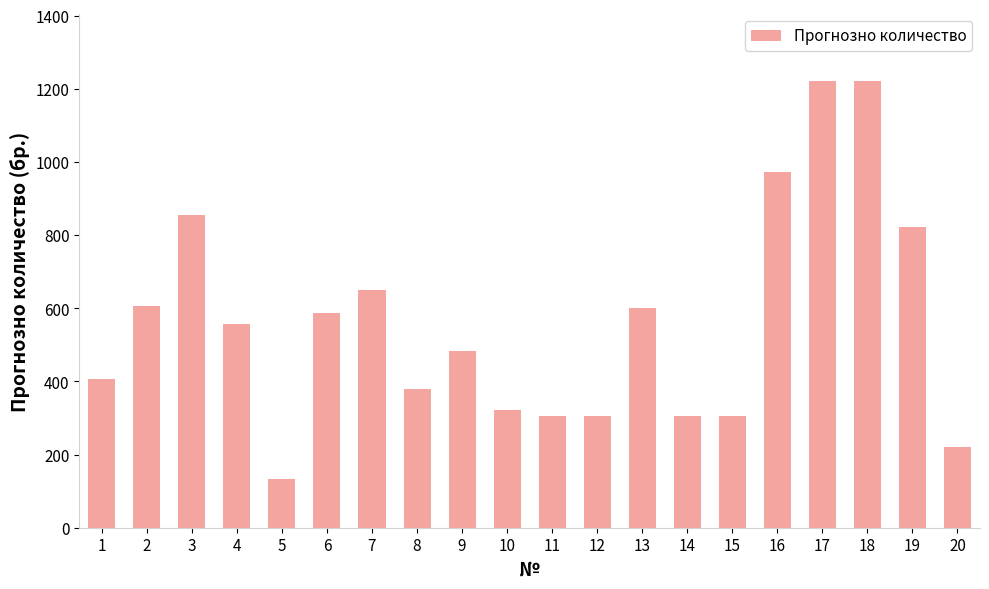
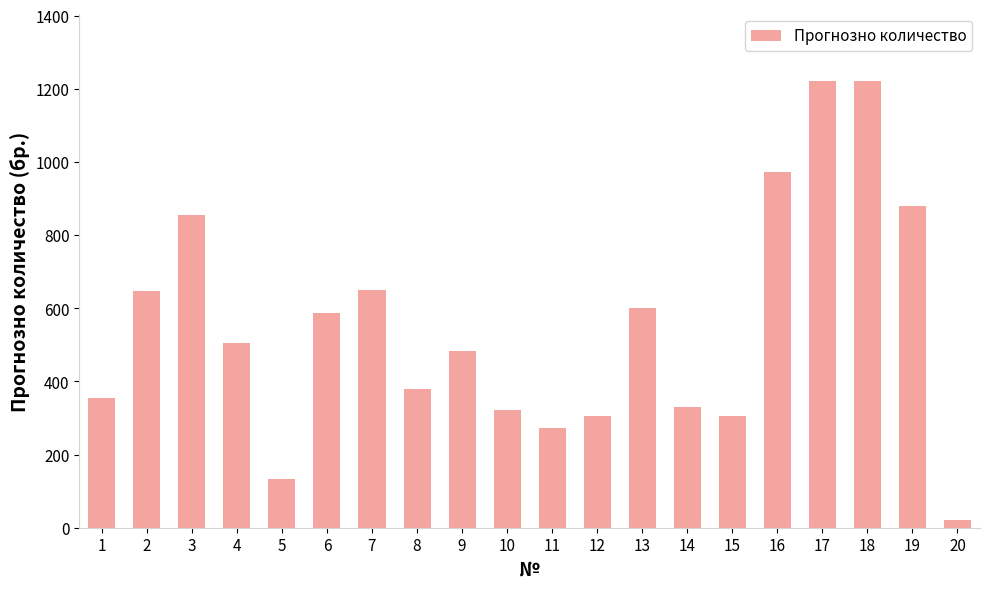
1: 410 -> 360
2: 610 -> 650
4: 560 -> 510
11: 310 -> 270
14: 310 -> 330
19: 820 -> 880
20: 220 -> 20
